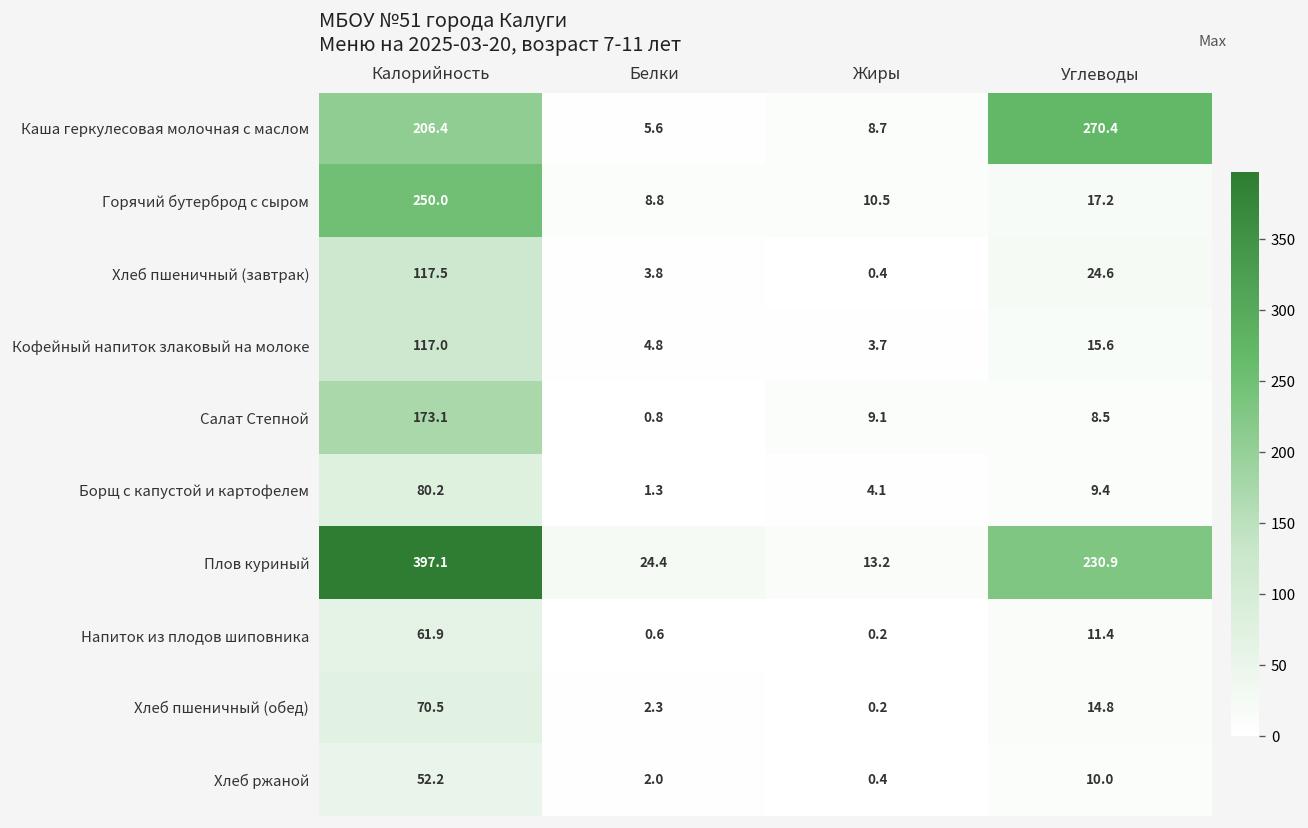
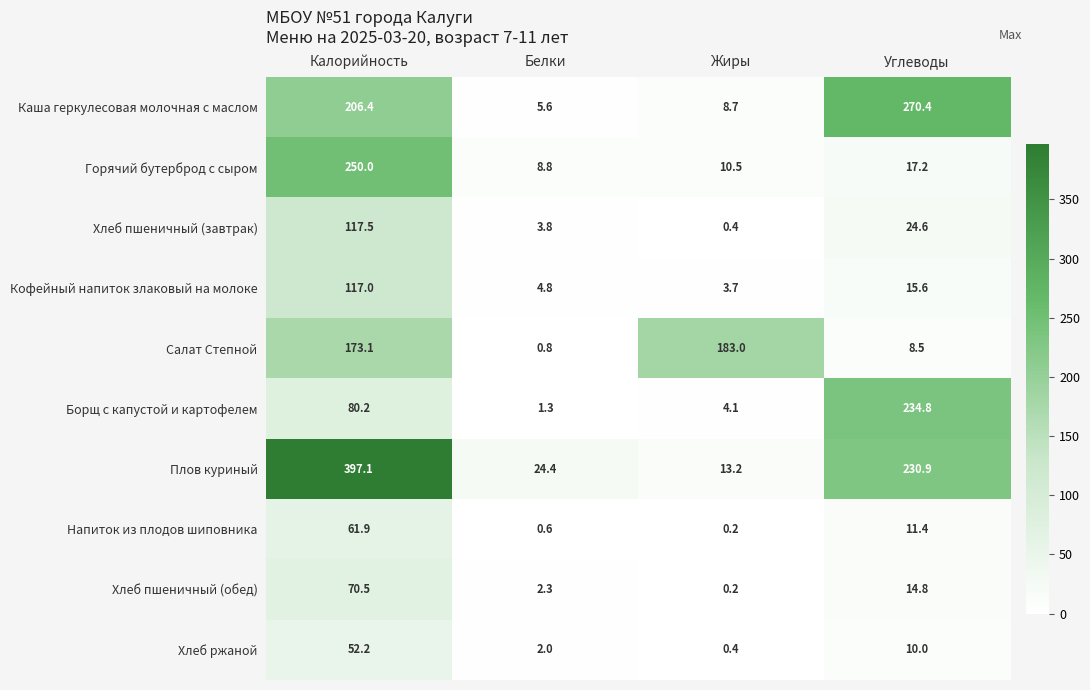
Салат Степной, Жиры: 9.1 -> 183.0
Борщ с капустой и картофелем, Углеводы: 9.4 -> 234.8
